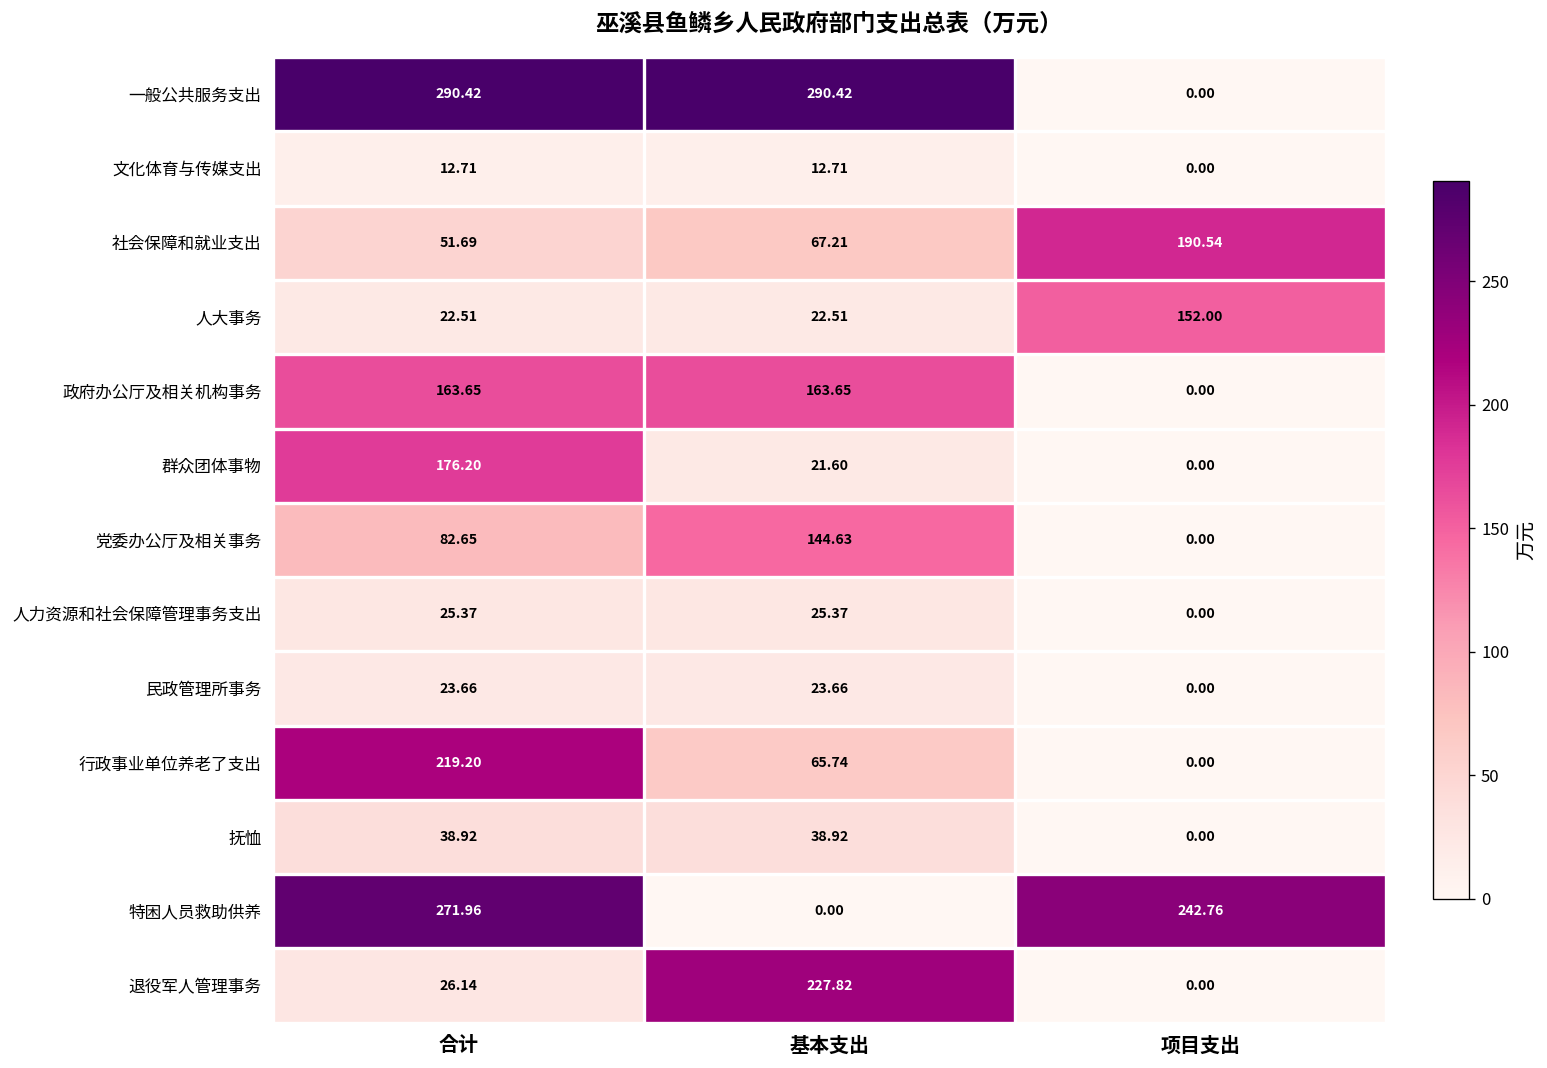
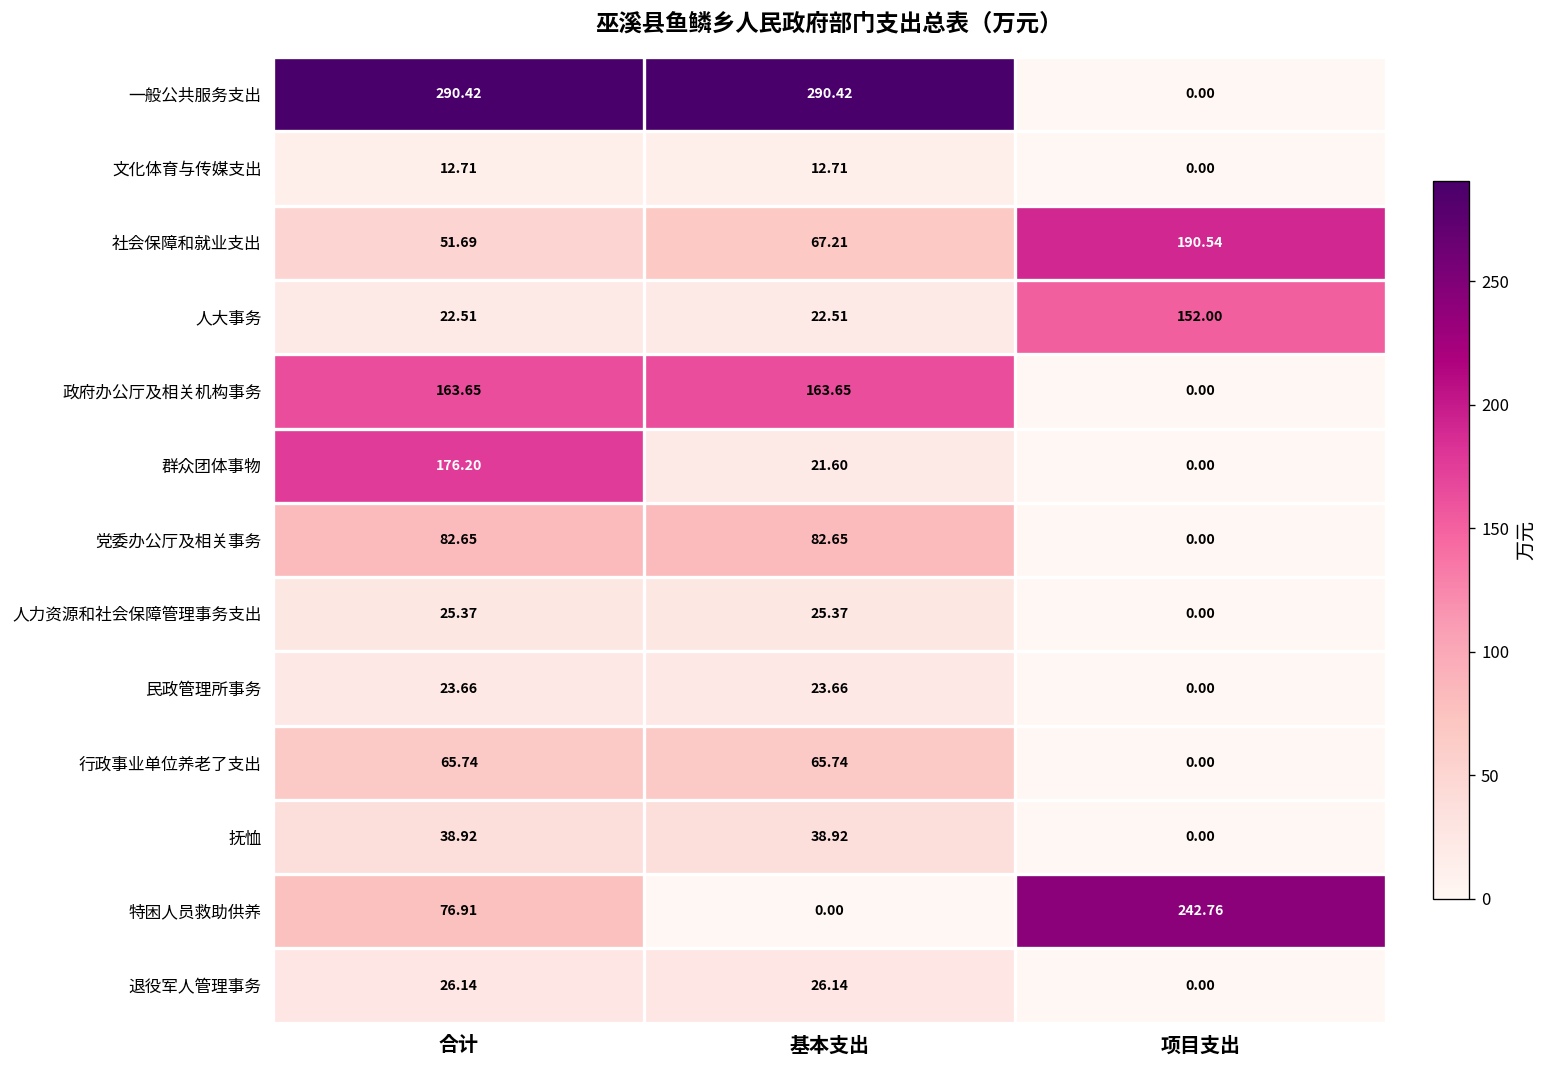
党委办公厅及相关事务, 基本支出: 144.63 -> 82.65
行政事业单位养老了支出, 合计: 219.20 -> 65.74
特困人员救助供养, 合计: 271.96 -> 76.91
退役军人管理事务, 基本支出: 227.82 -> 26.14
